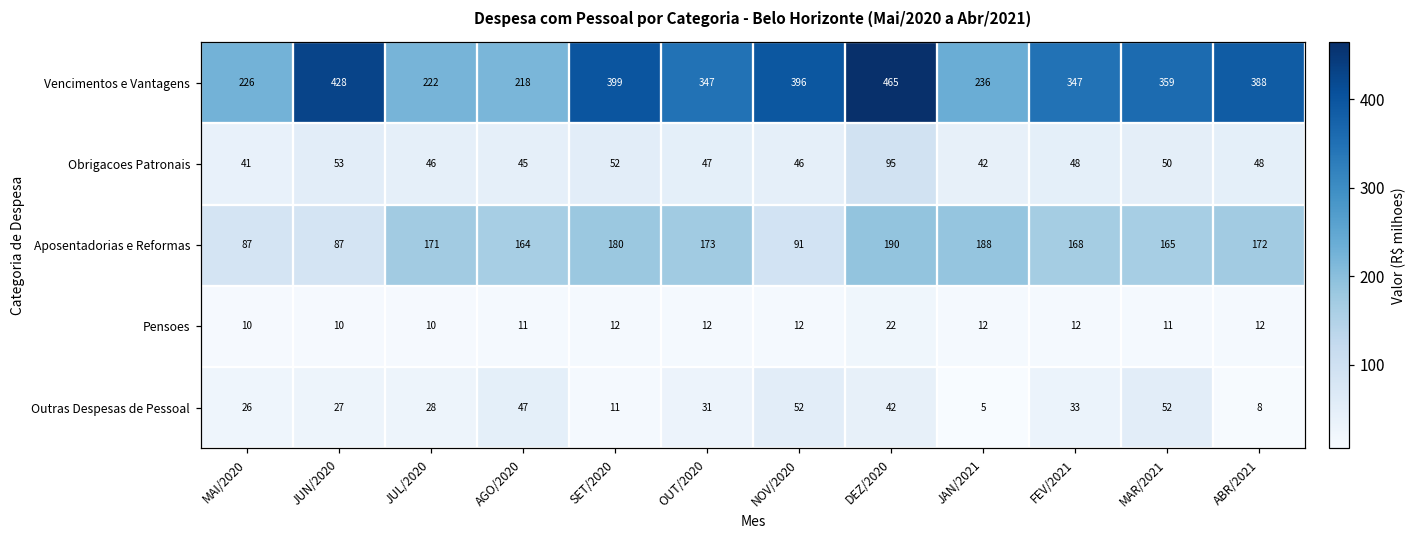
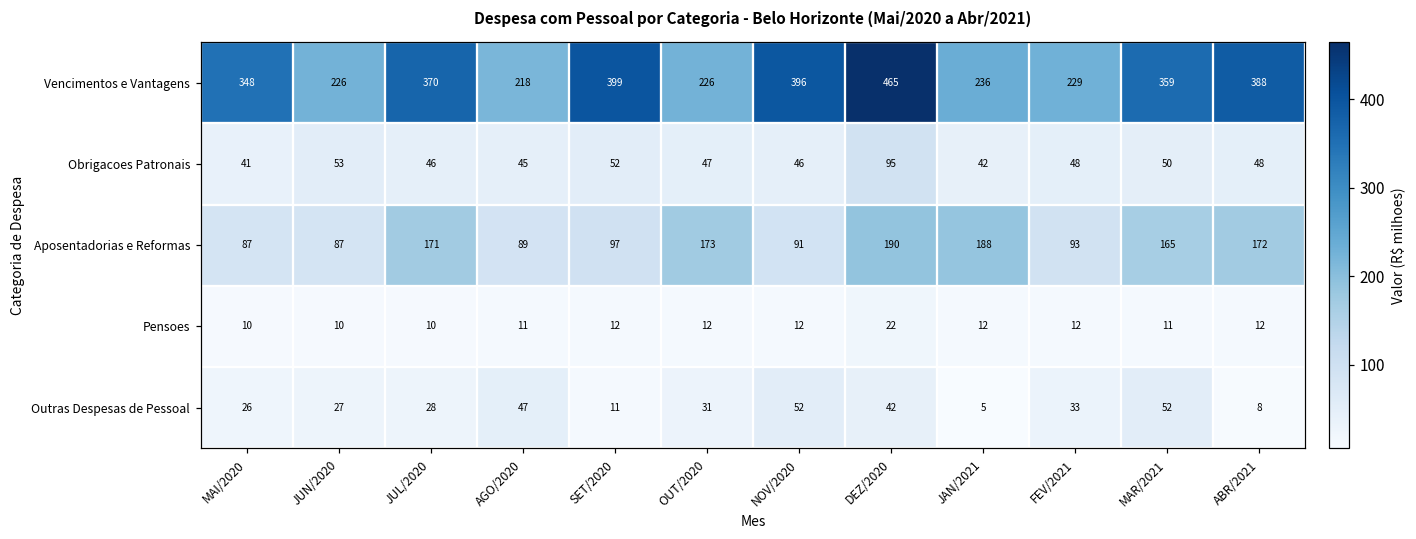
Vencimentos e Vantagens, MAI/2020: 226 -> 348
Vencimentos e Vantagens, JUN/2020: 428 -> 226
Vencimentos e Vantagens, JUL/2020: 222 -> 370
Vencimentos e Vantagens, OUT/2020: 347 -> 226
Vencimentos e Vantagens, FEV/2021: 347 -> 229
Aposentadorias e Reformas, AGO/2020: 164 -> 89
Aposentadorias e Reformas, SET/2020: 180 -> 97
Aposentadorias e Reformas, FEV/2021: 168 -> 93
